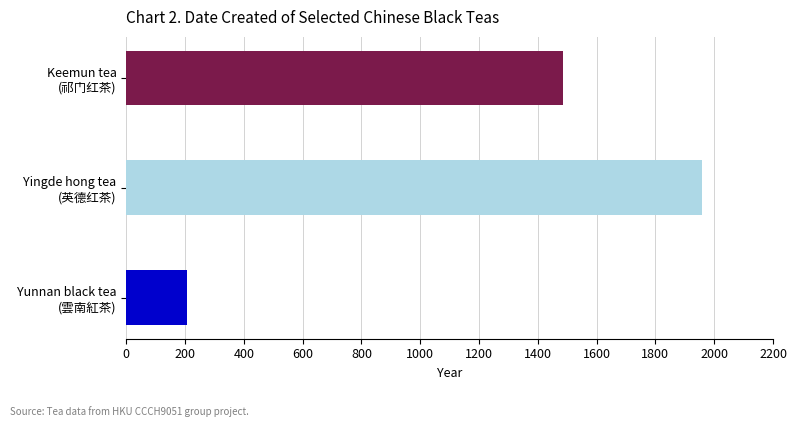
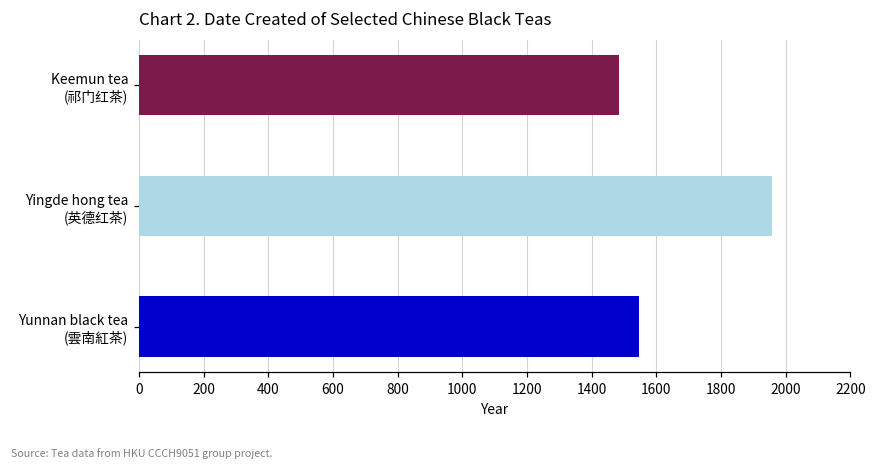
Yunnan black tea (雲南紅茶): 210 -> 1550
